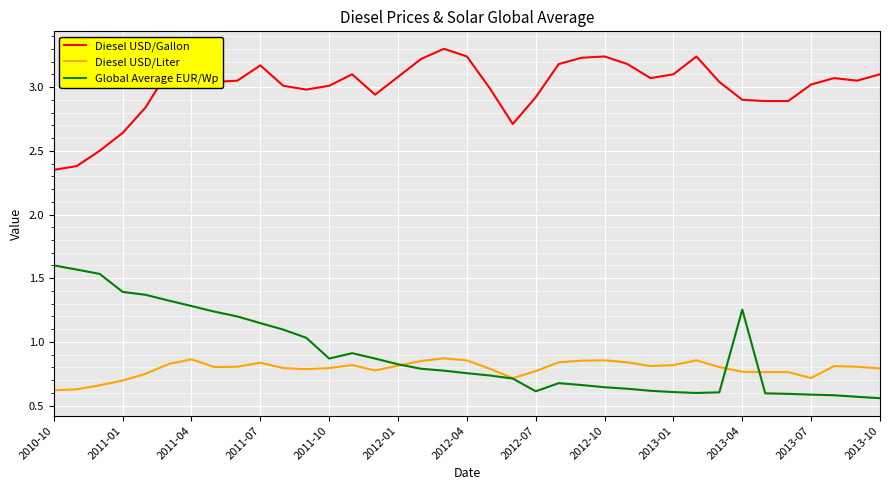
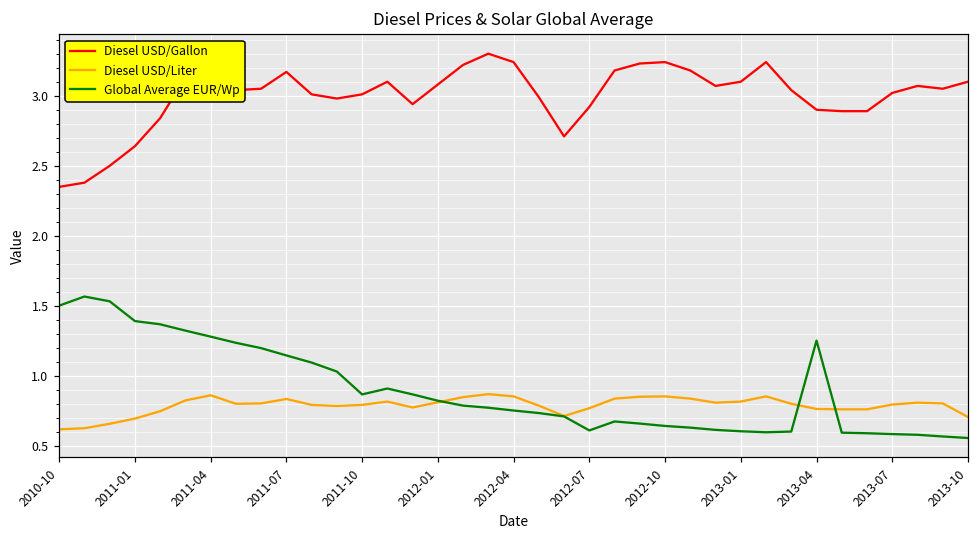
Global Average EUR/Wp, 2010-10: 1.60 -> 1.50
Diesel USD/Liter, 2013-07: 0.72 -> 0.80
Diesel USD/Liter, 2013-10: 0.79 -> 0.71
